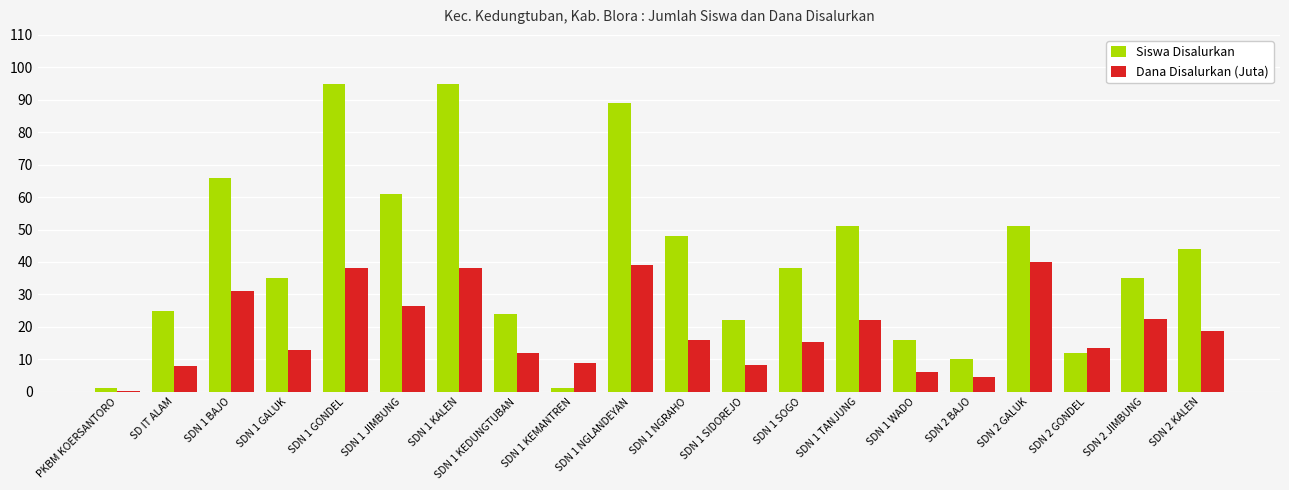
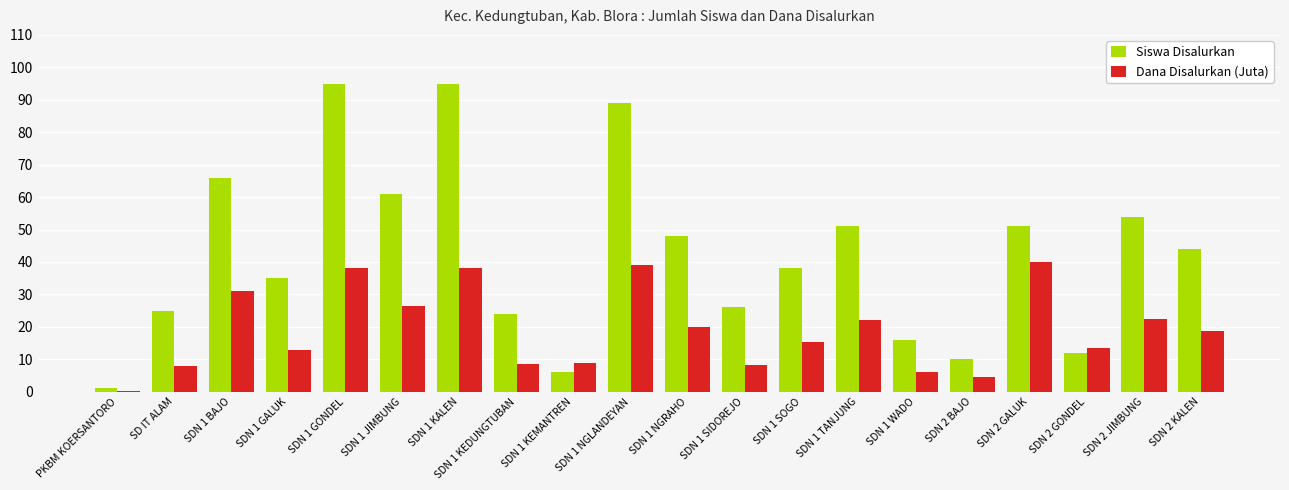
Dana Disalurkan (Juta), SDN 1 KEDUNGTUBAN: 12 -> 9
Siswa Disalurkan, SDN 1 KEMANTREN: 1 -> 6
Dana Disalurkan (Juta), SDN 1 NGRAHO: 16 -> 20
Siswa Disalurkan, SDN 1 SIDOREJO: 22 -> 26
Siswa Disalurkan, SDN 2 JIMBUNG: 35 -> 54
